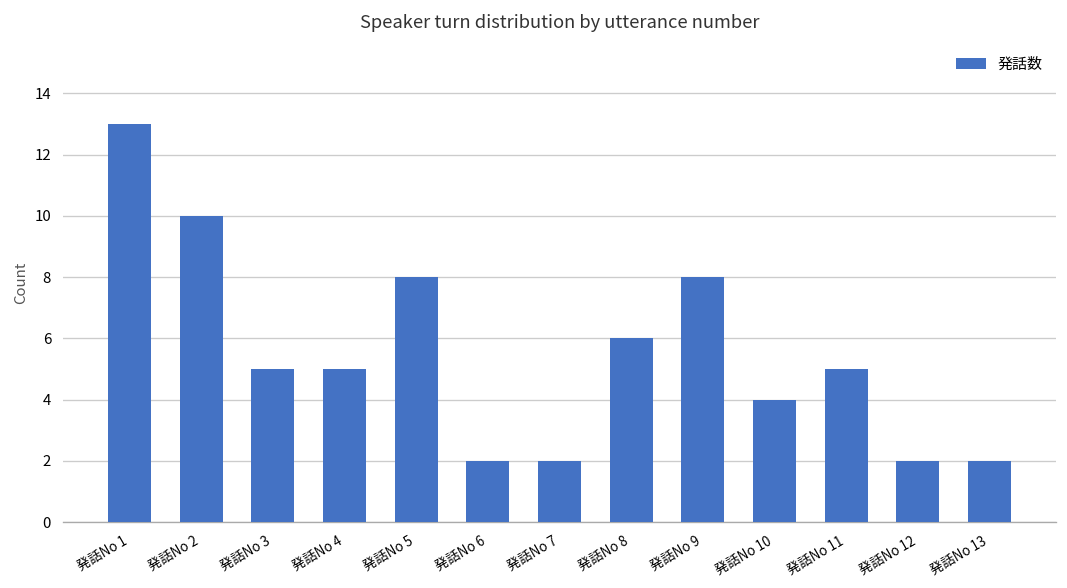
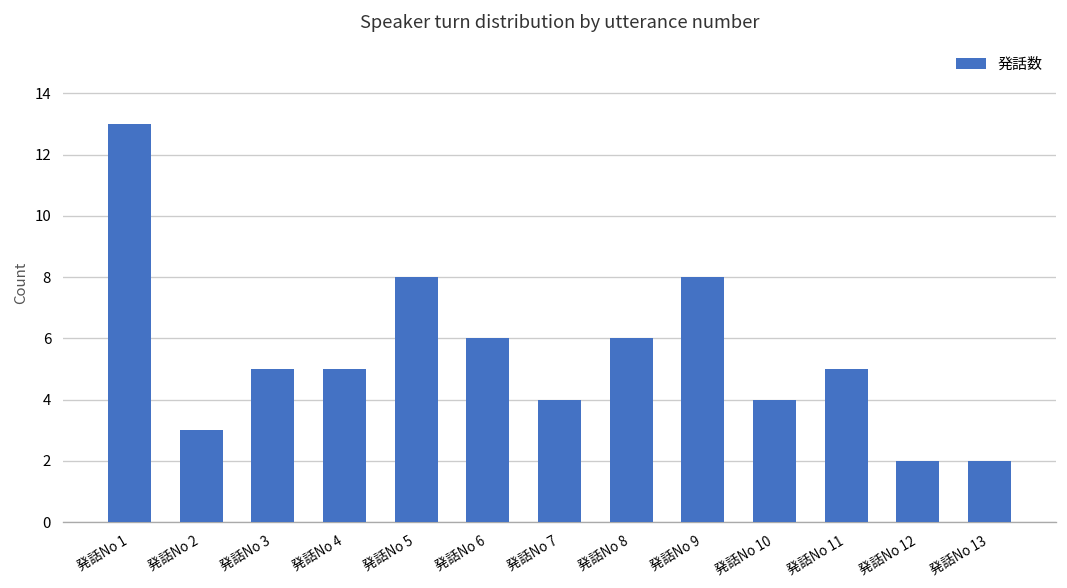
発話No 2: 10 -> 3
発話No 6: 2 -> 6
発話No 7: 2 -> 4
